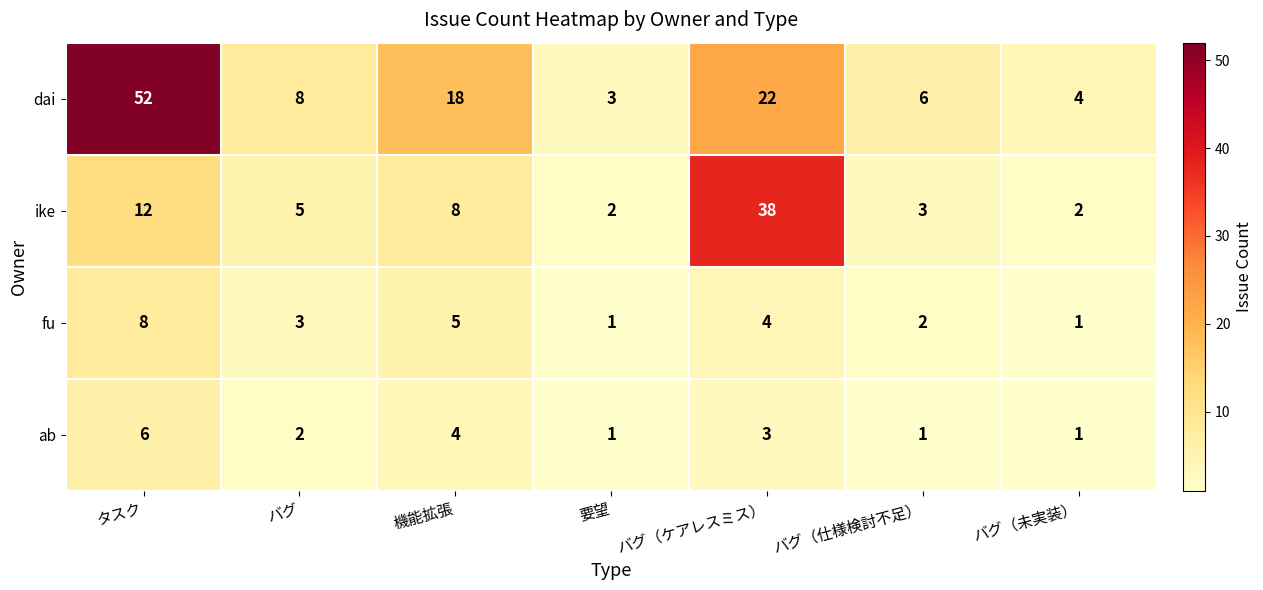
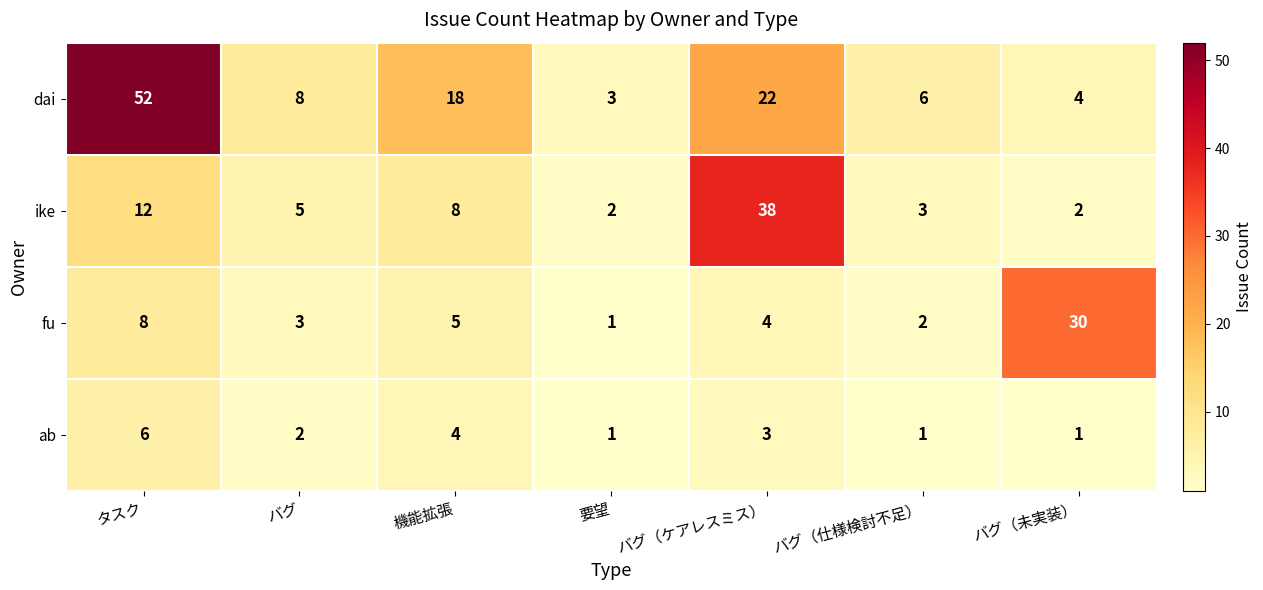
fu, バグ（未実装）: 1 -> 30
